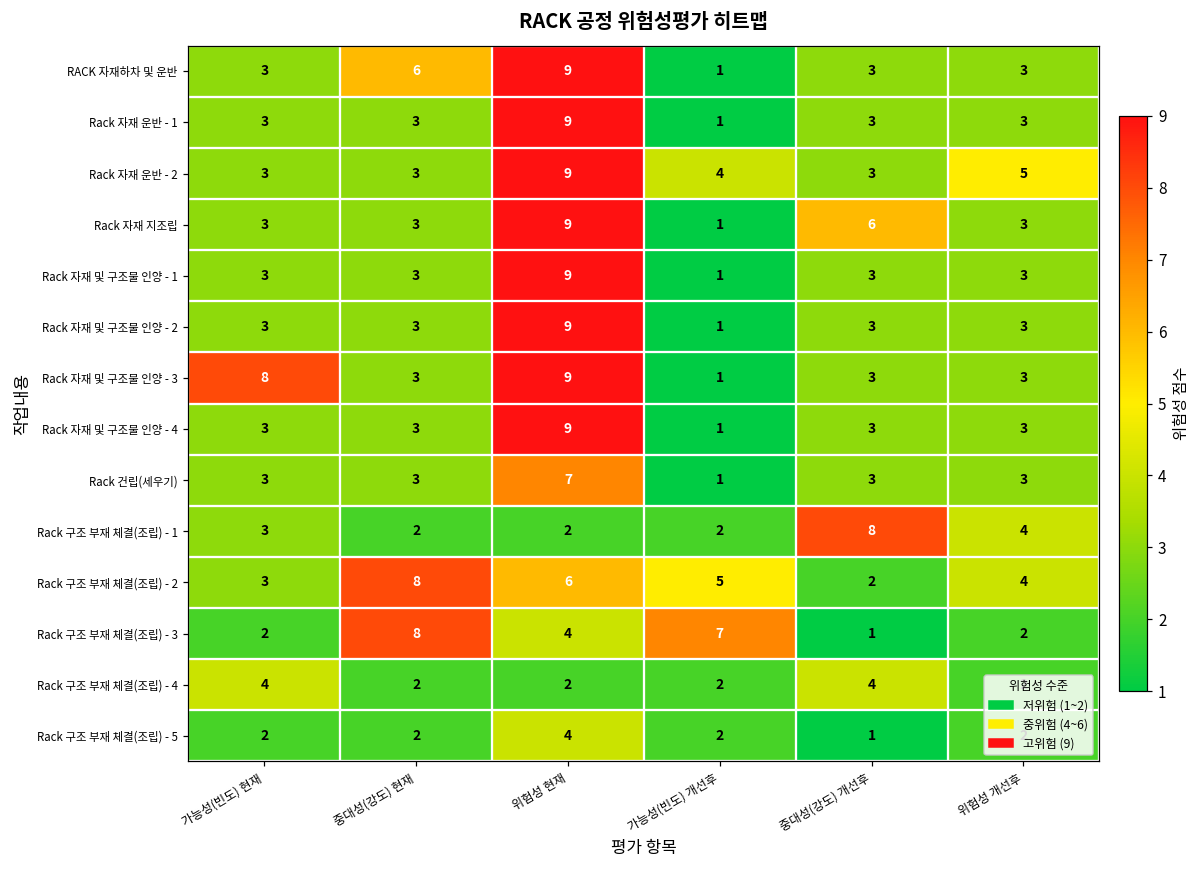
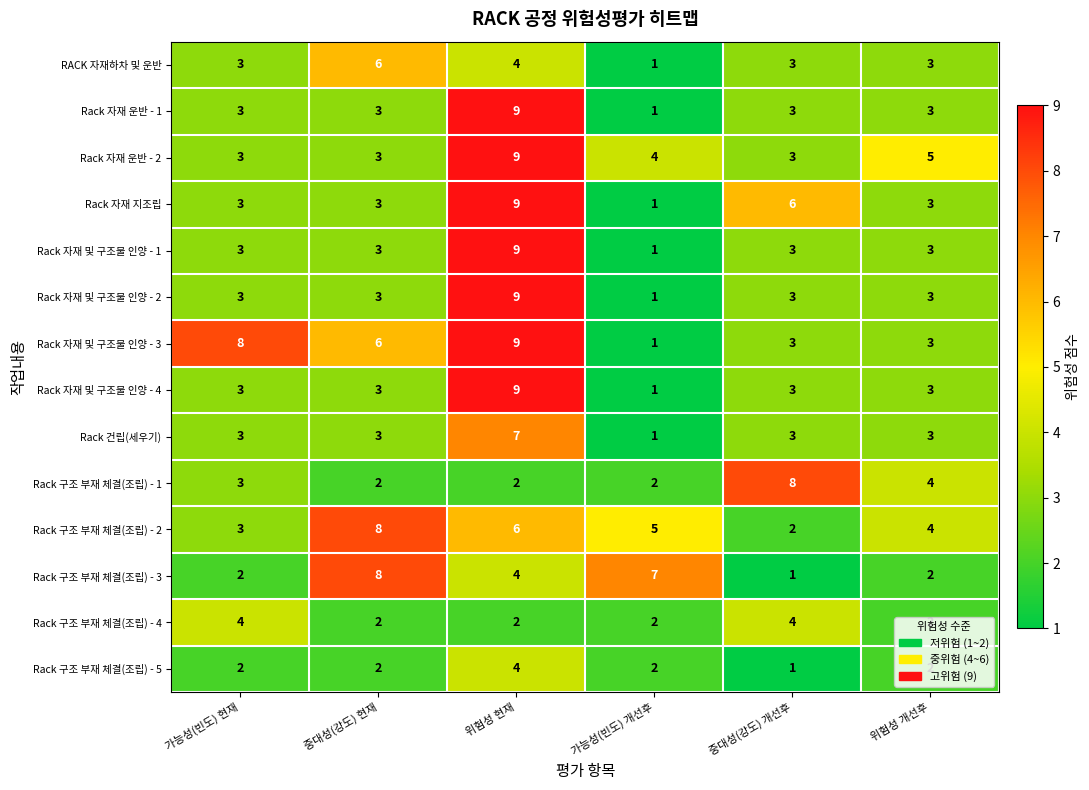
RACK 자재하차 및 운반, 위험성 현재: 9 -> 4
Rack 자재 및 구조물 인양 - 3, 중대성(강도) 현재: 3 -> 6
